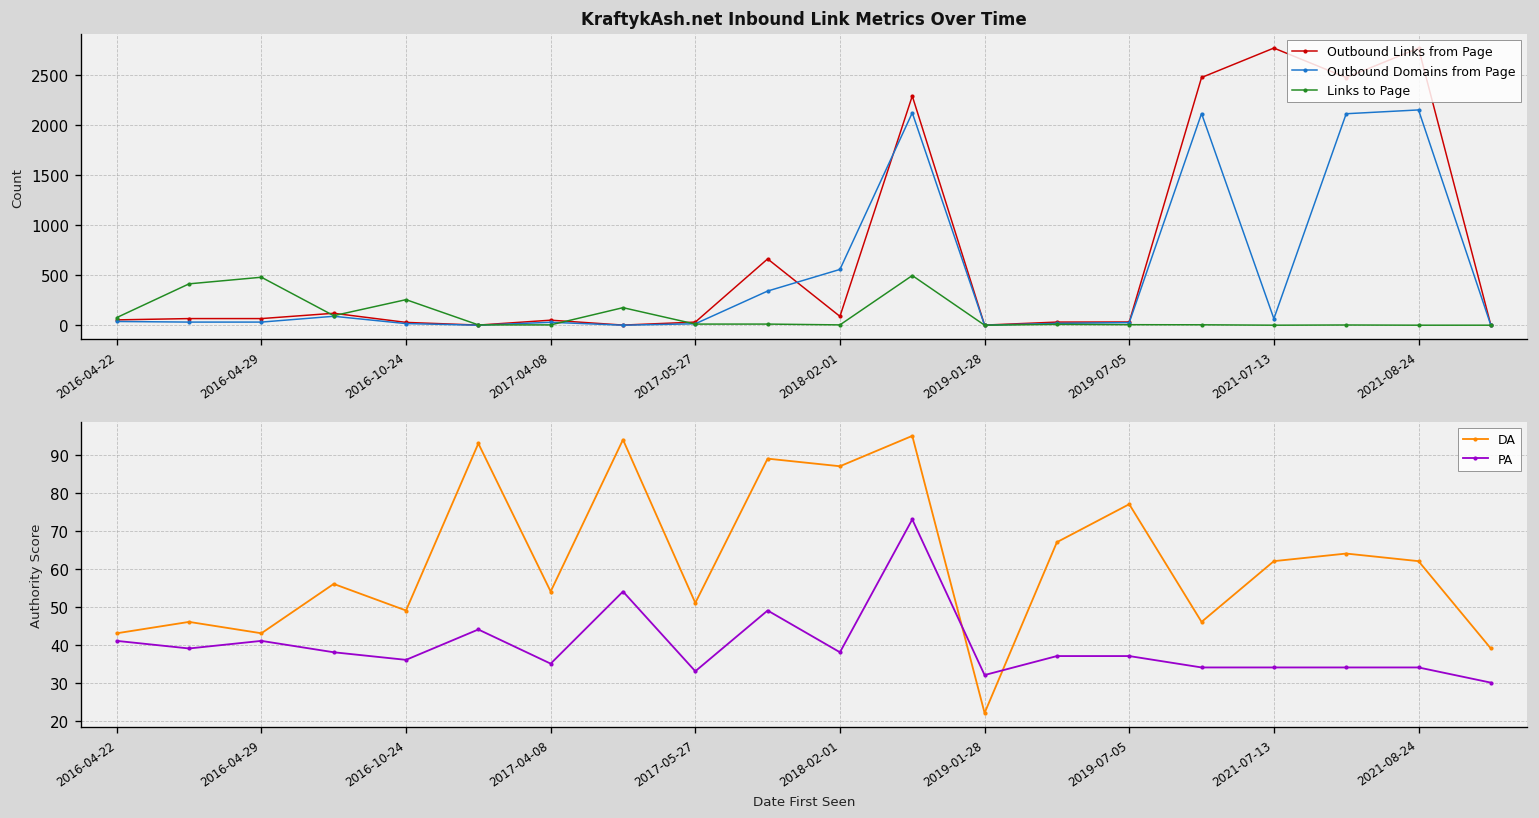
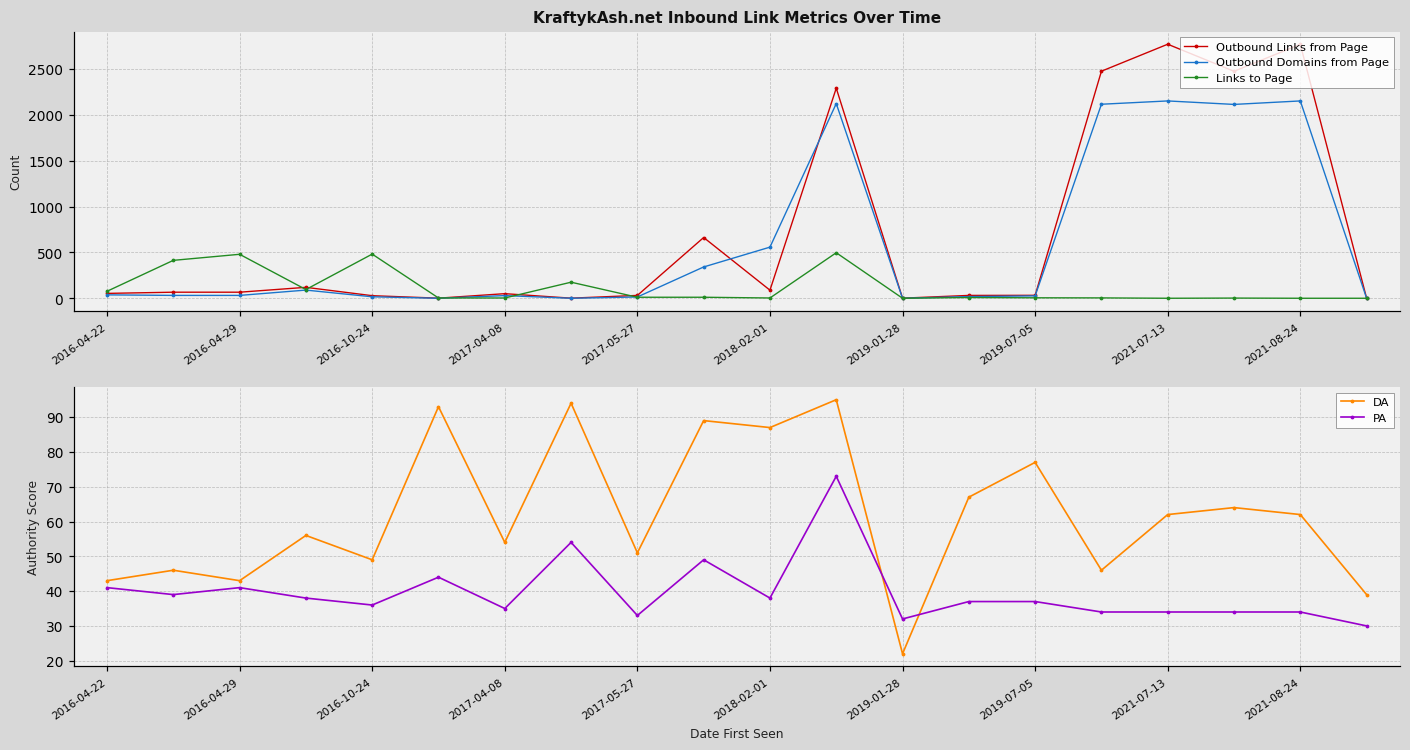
KraftykAsh.net Inbound Link Metrics Over Time, Links to Page, 2016-10-24: 300 -> 500
KraftykAsh.net Inbound Link Metrics Over Time, Outbound Domains from Page, 2021-07-13: 100 -> 2200
